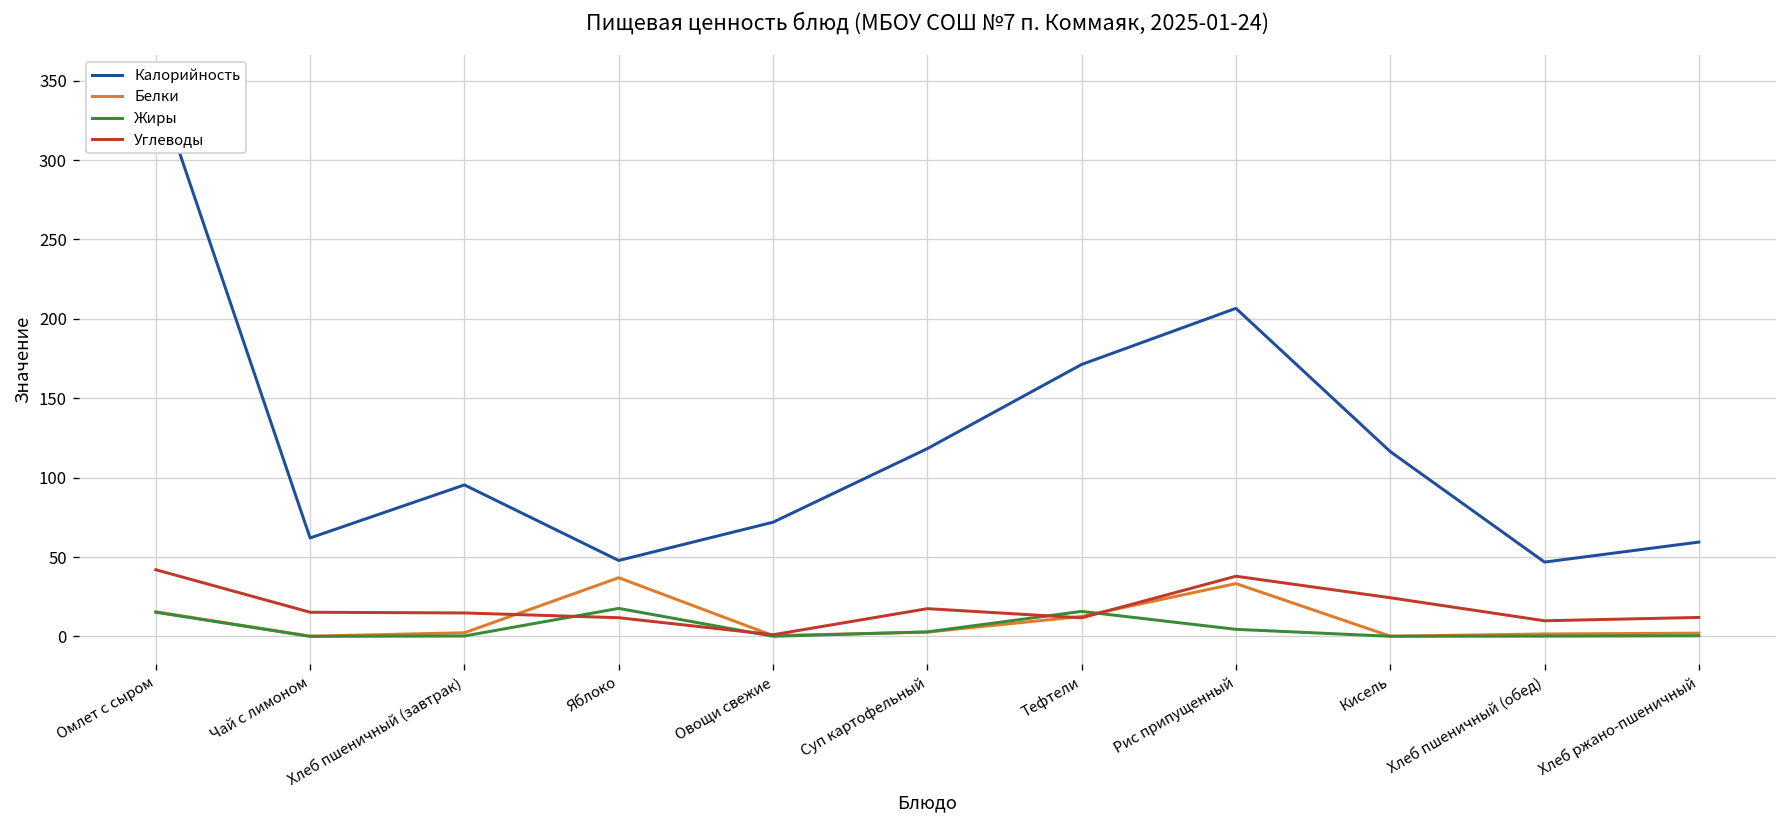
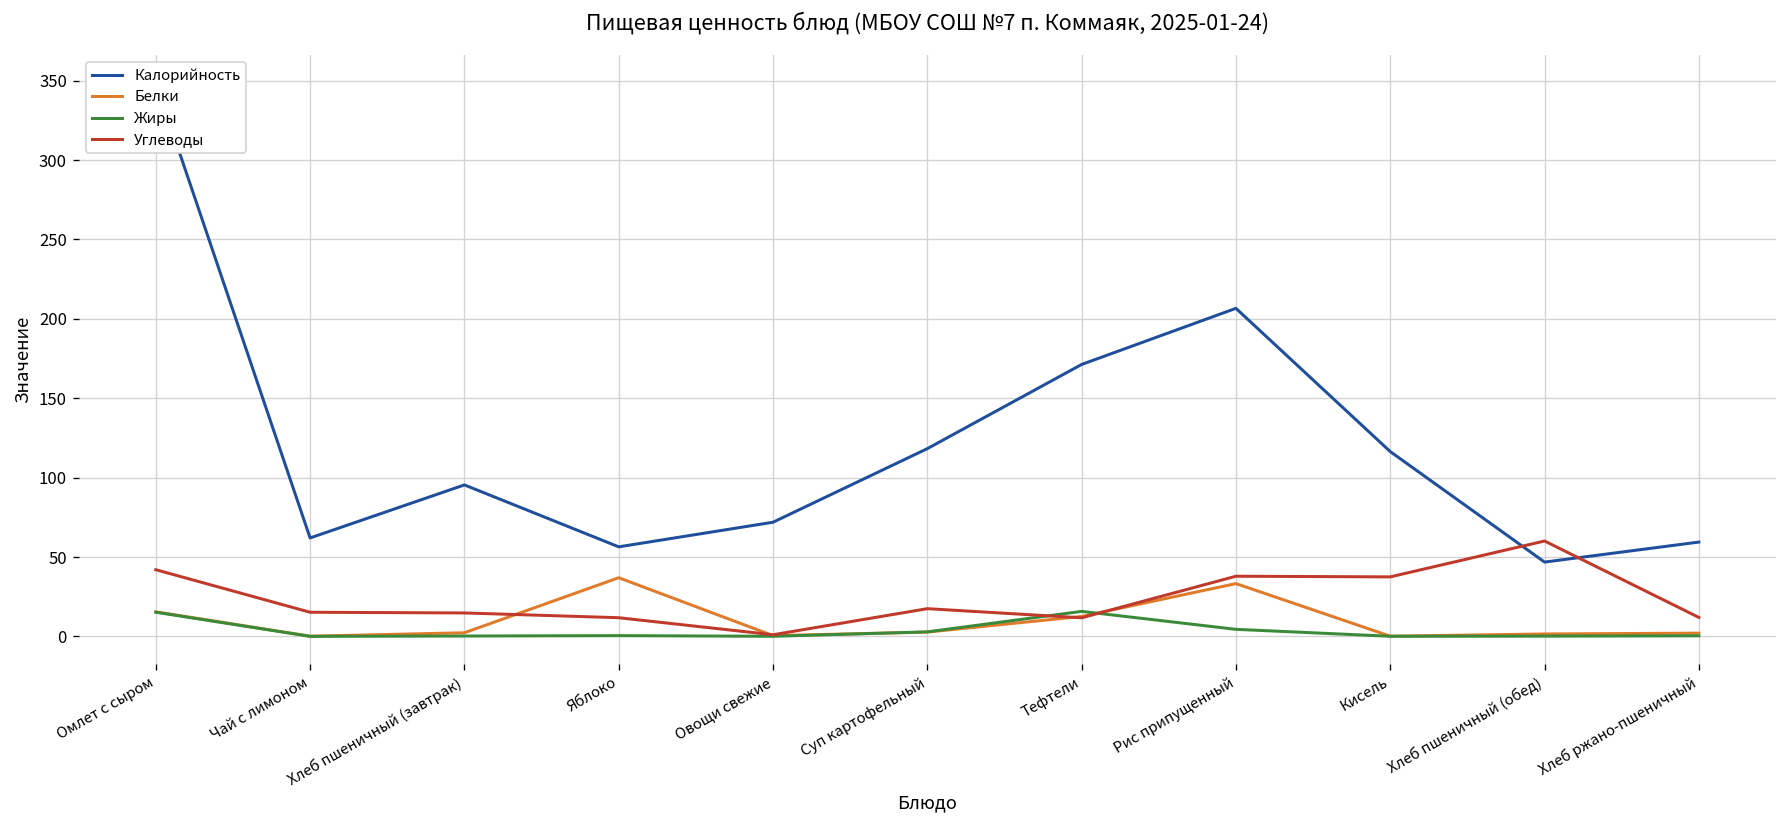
Калорийность, Яблоко: 48 -> 56
Жиры, Яблоко: 18 -> 0
Углеводы, Кисель: 24 -> 37
Углеводы, Хлеб пшеничный (обед): 10 -> 60
